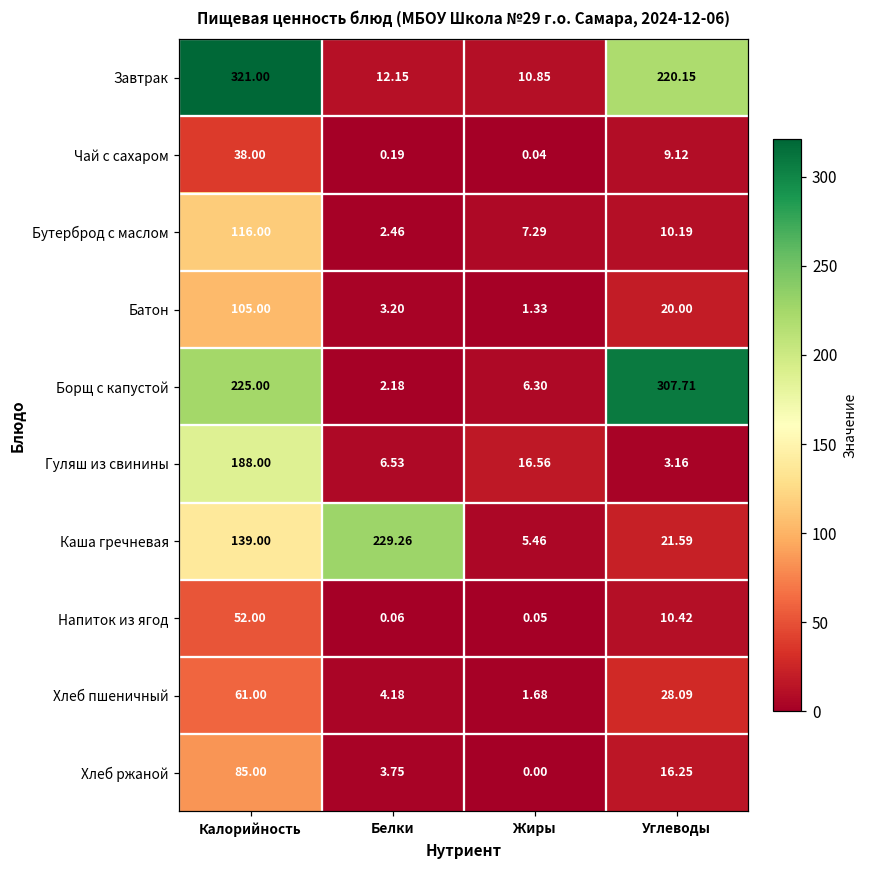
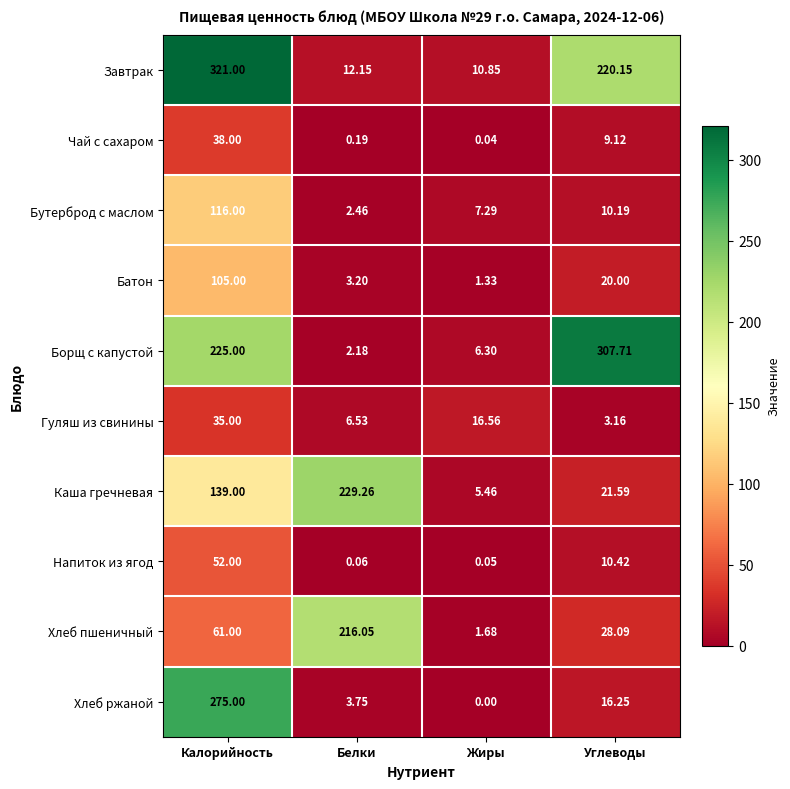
Гуляш из свинины, Калорийность: 188.00 -> 35.00
Хлеб пшеничный, Белки: 4.18 -> 216.05
Хлеб ржаной, Калорийность: 85.00 -> 275.00
